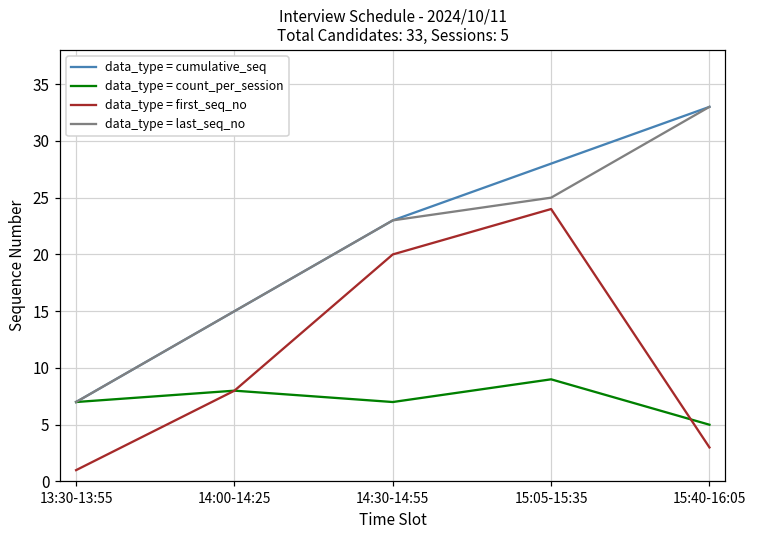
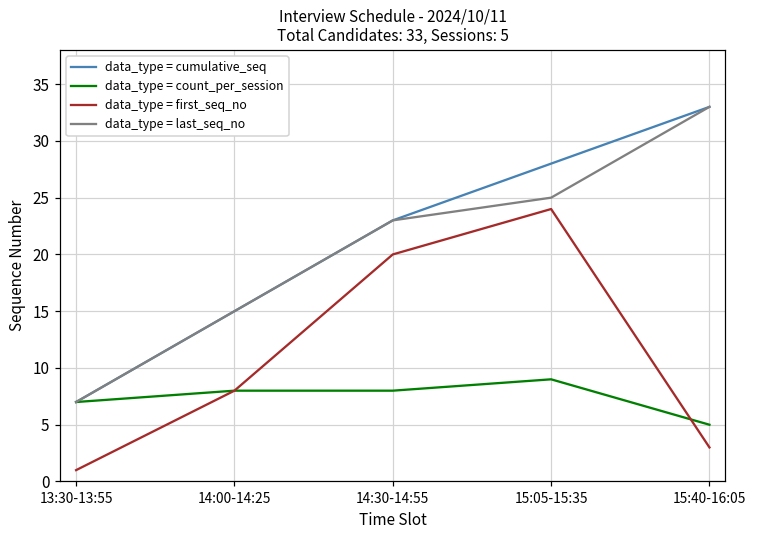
data_type = count_per_session, 14:30-14:55: 7 -> 8
